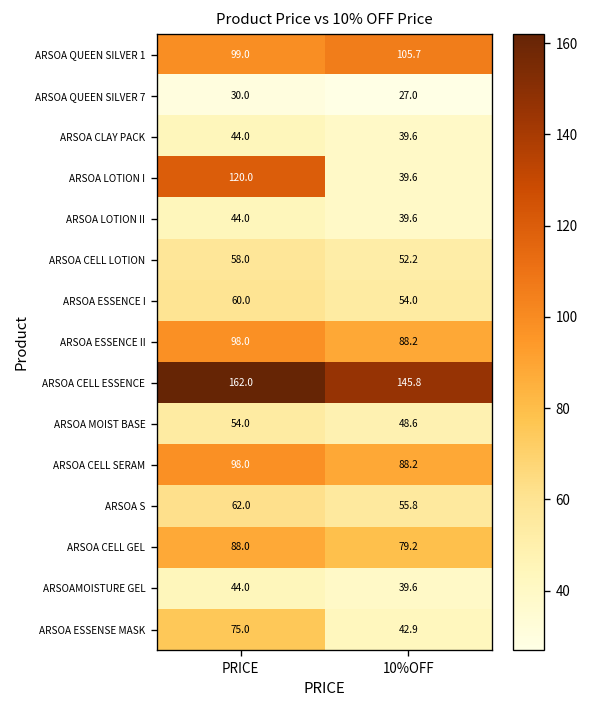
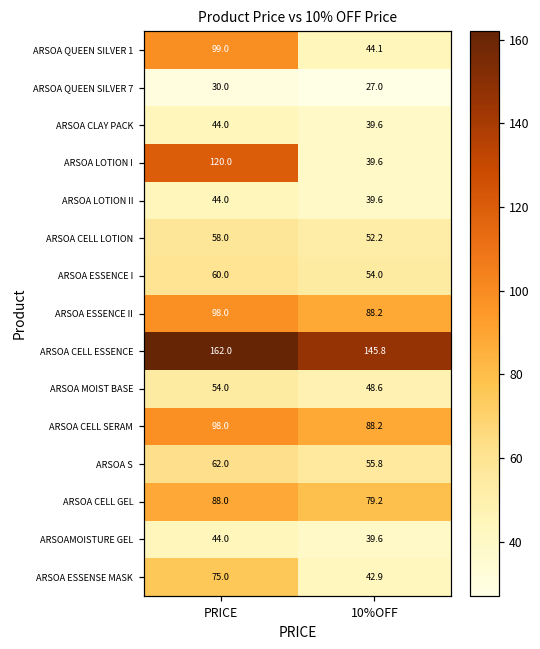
ARSOA QUEEN SILVER 1, 10%OFF: 105.7 -> 44.1
